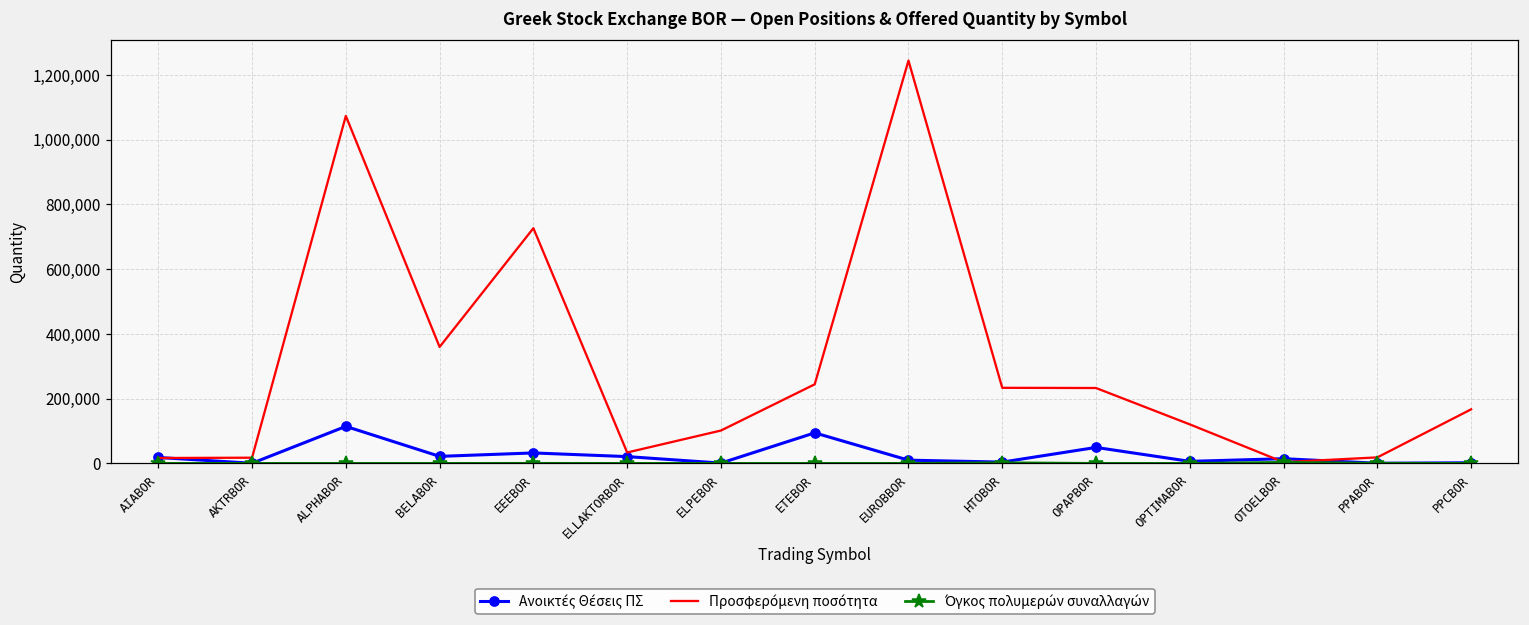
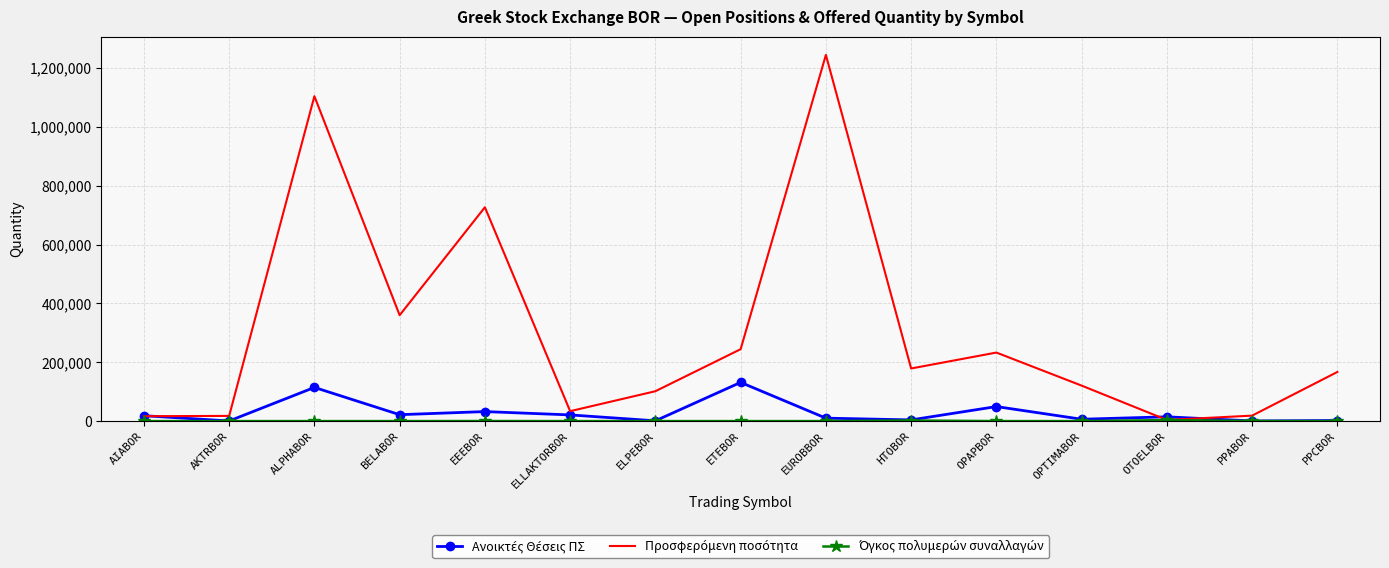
Προσφερόμενη ποσότητα, ALPHABOR: 1,070,000 -> 1,100,000
Ανοικτές Θέσεις ΠΣ, ETEBOR: 90,000 -> 130,000
Προσφερόμενη ποσότητα, HTOBOR: 230,000 -> 180,000
